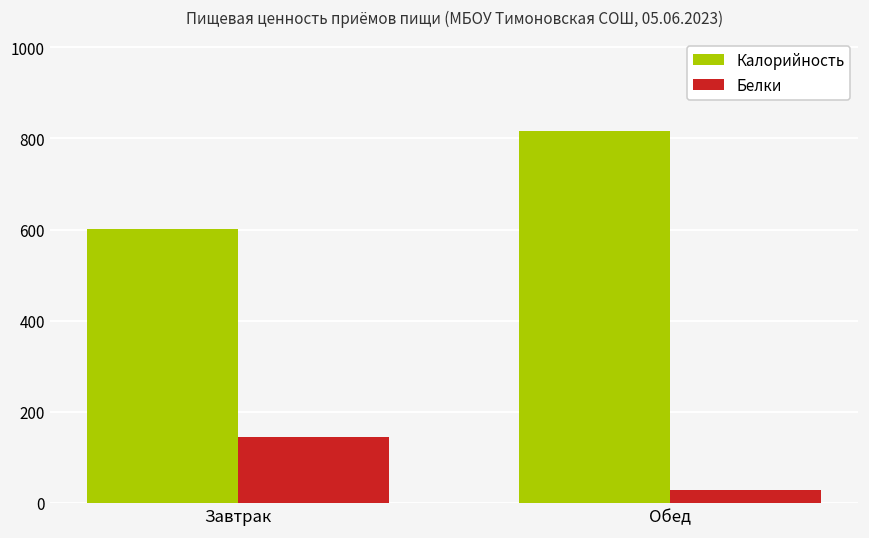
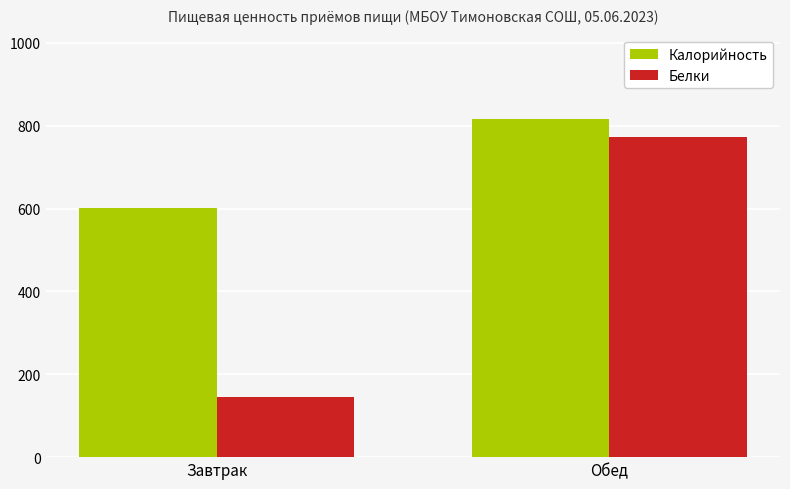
Белки, Обед: 30 -> 770
